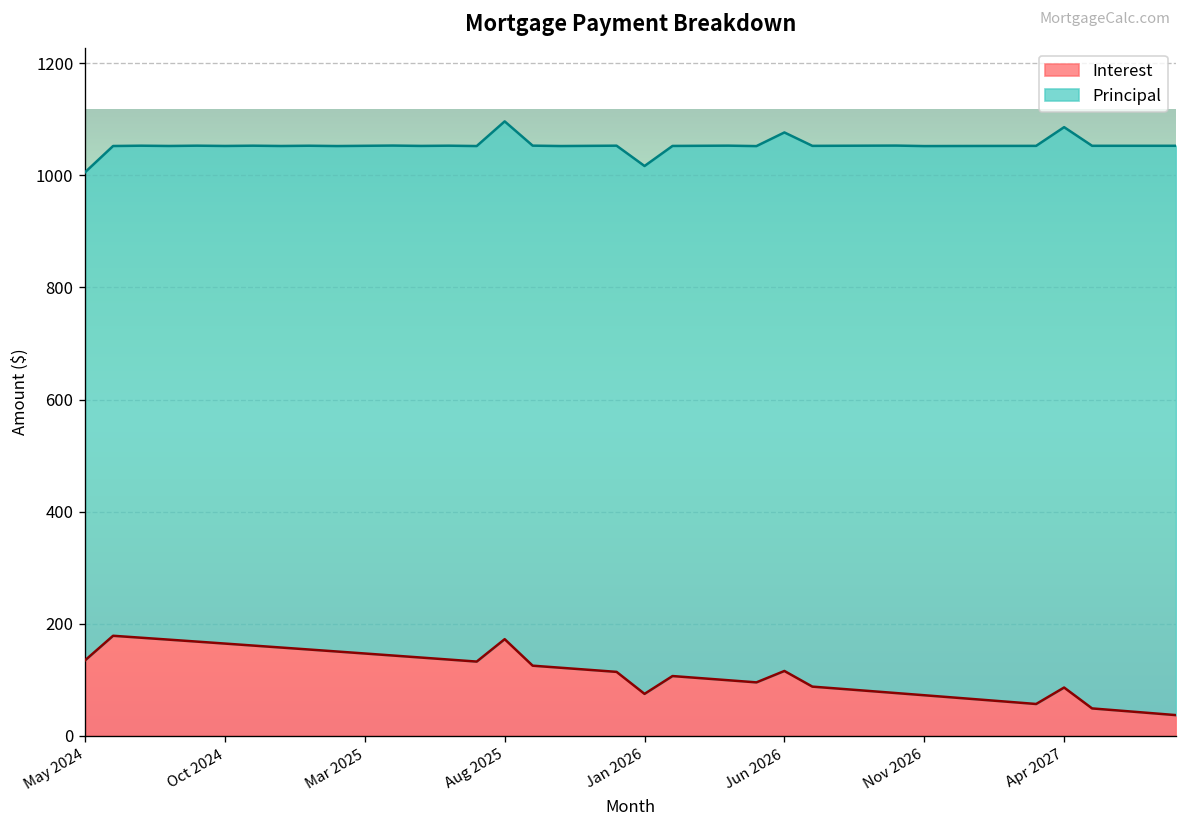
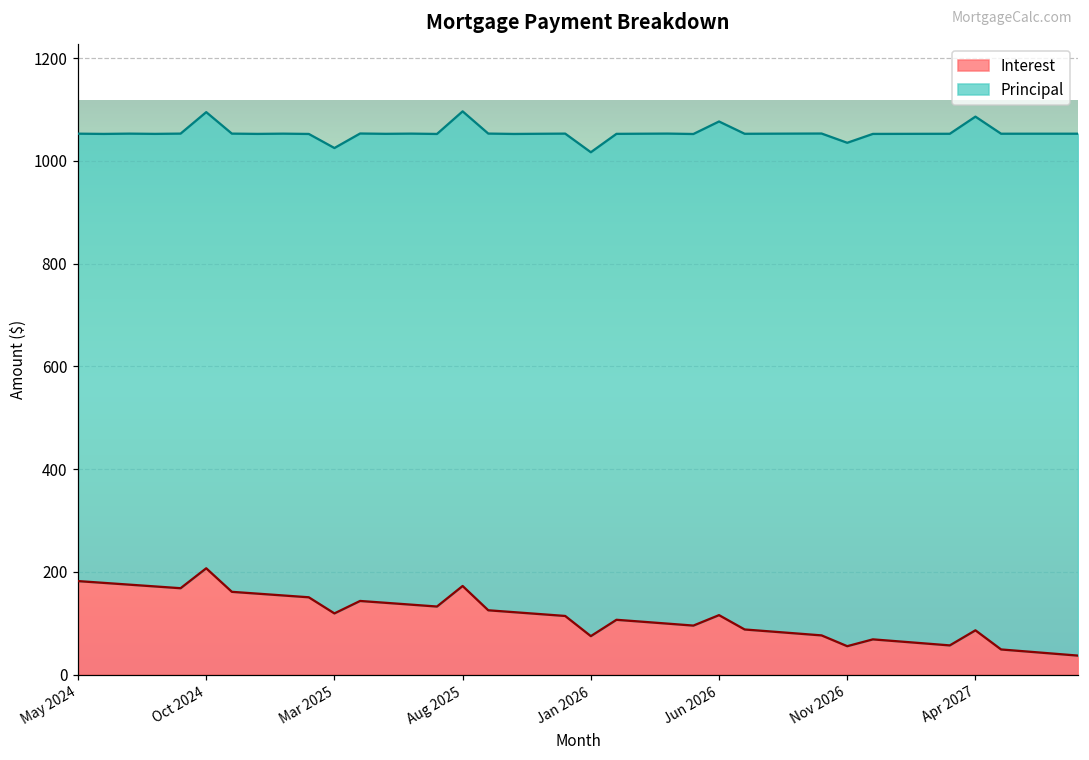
Interest, May 2024: 130 -> 180
Interest, Oct 2024: 160 -> 210
Interest, Mar 2025: 150 -> 120
Interest, Nov 2026: 70 -> 60
